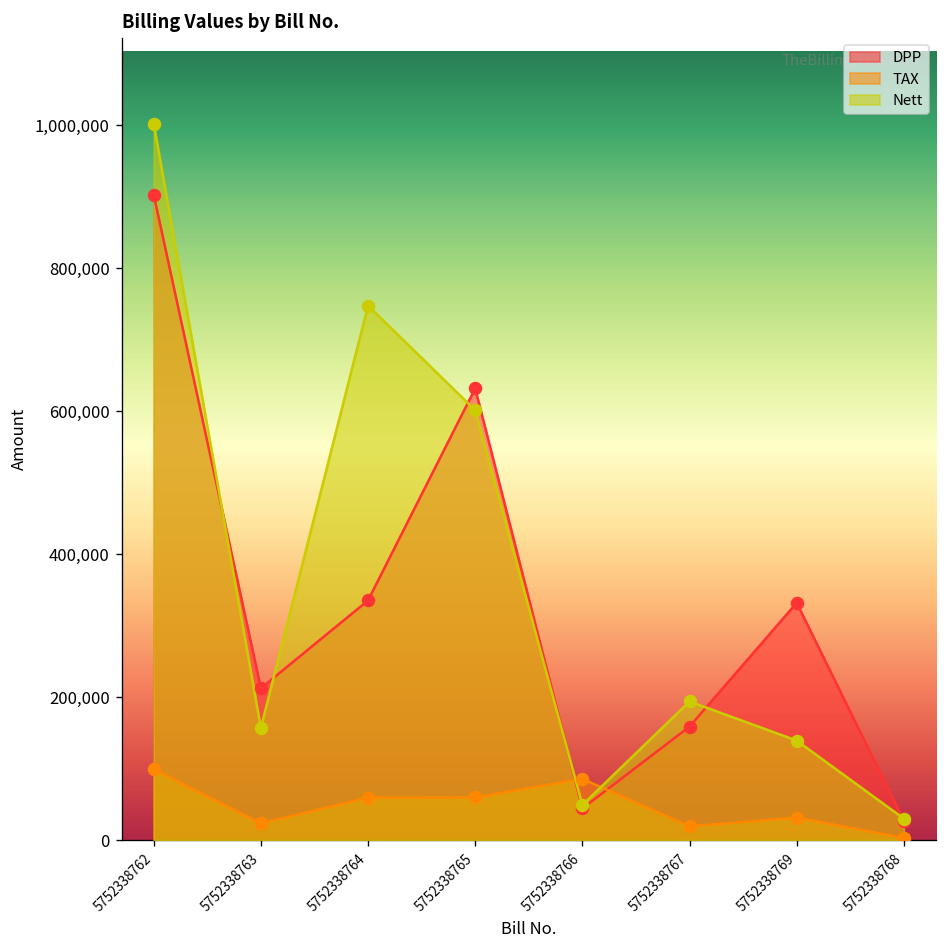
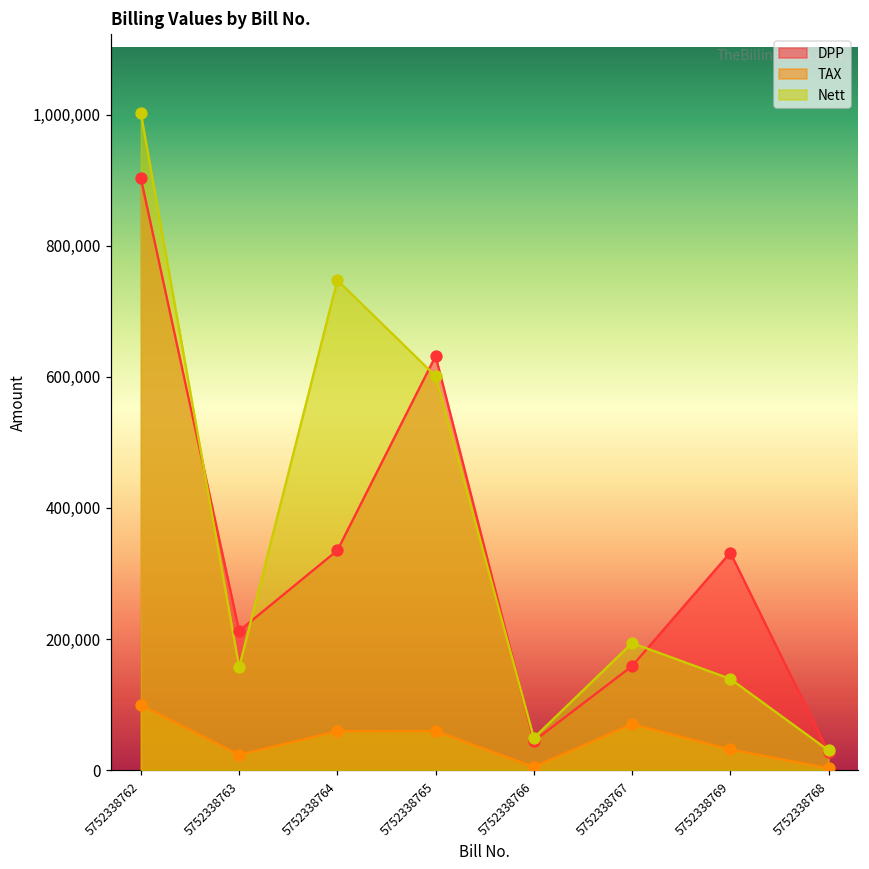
TAX, 5752338766: 90,000 -> 0
TAX, 5752338767: 20,000 -> 70,000
